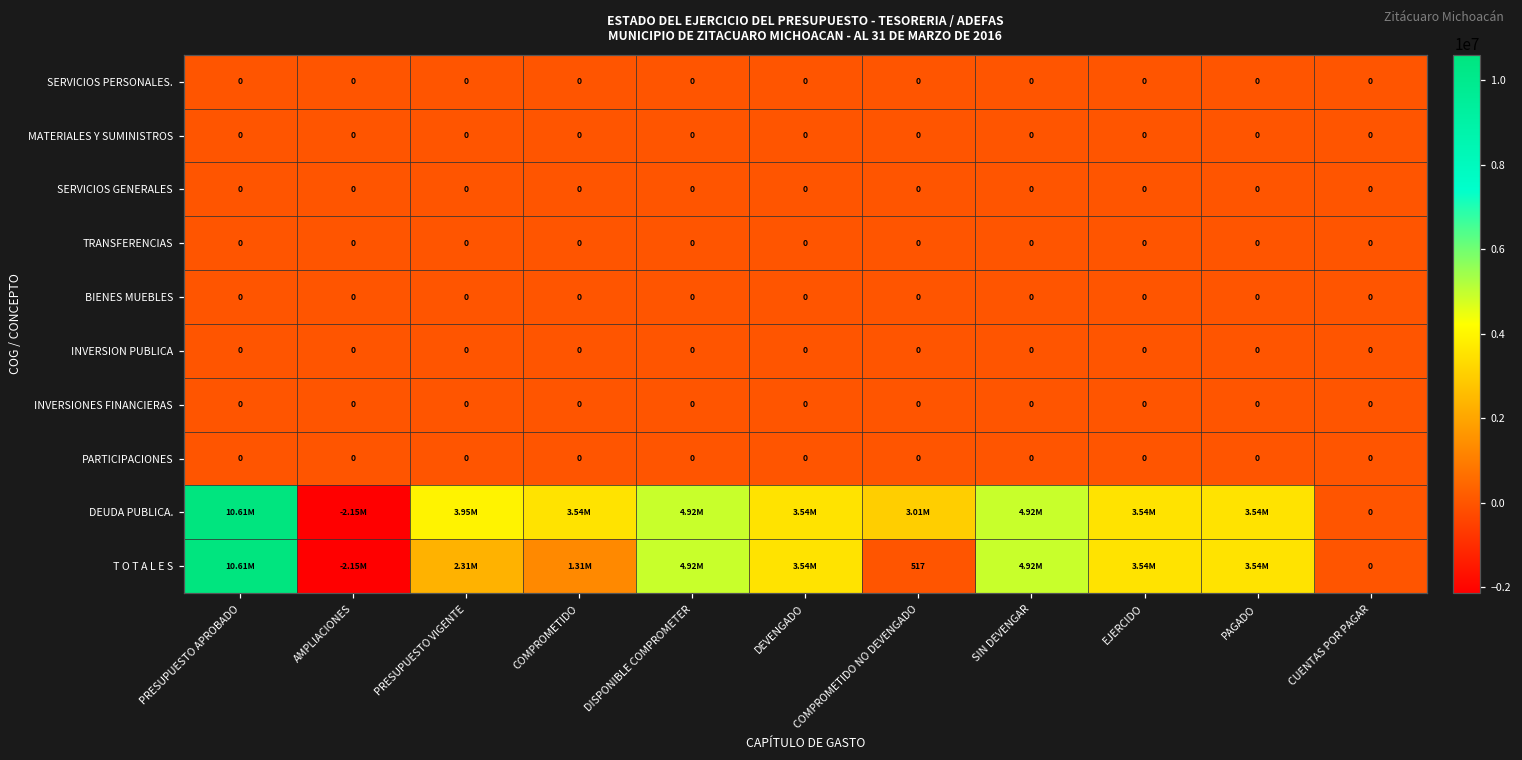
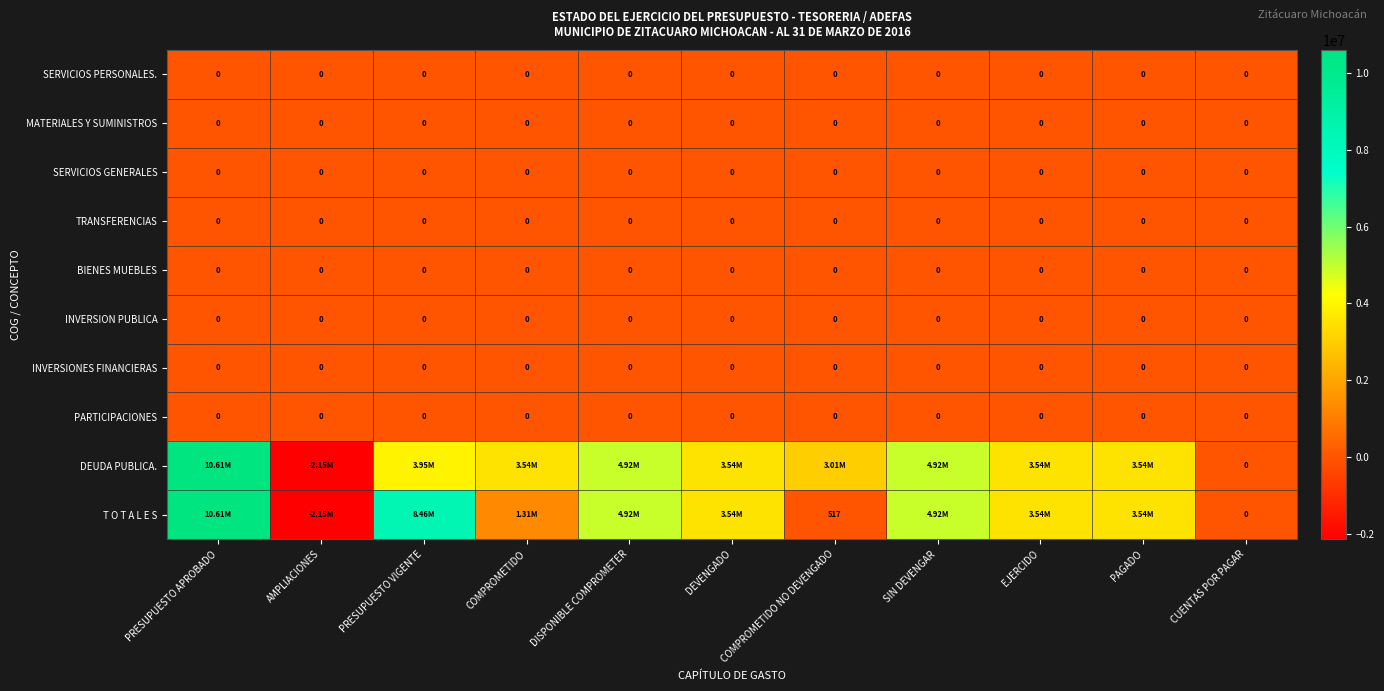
T O T A L E S, PRESUPUESTO VIGENTE: 2.31M -> 8.46M
